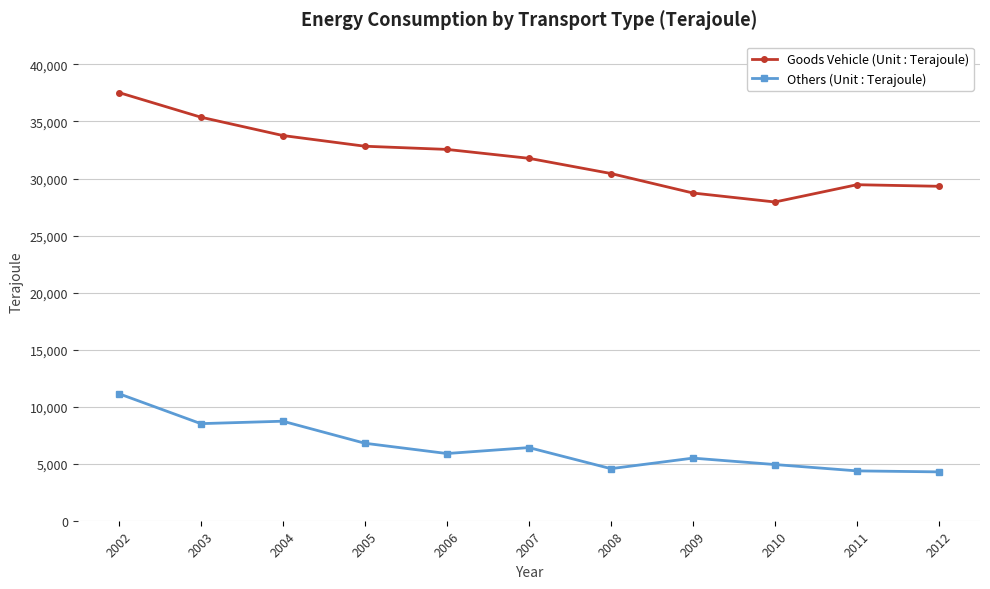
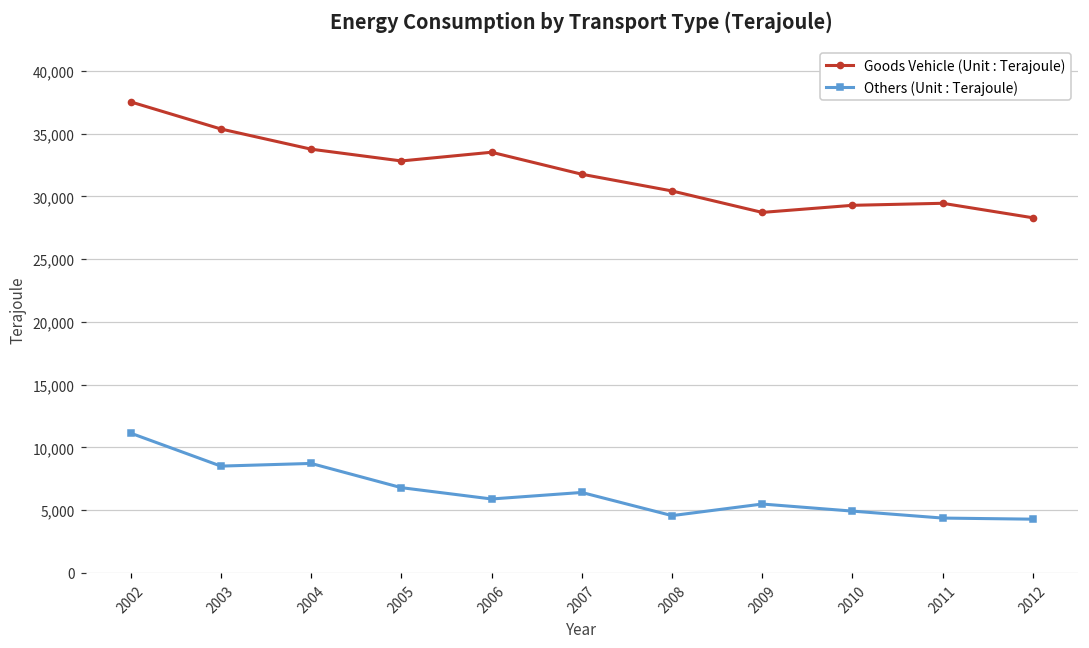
Goods Vehicle (Unit : Terajoule), 2006: 32,600 -> 33,500
Goods Vehicle (Unit : Terajoule), 2010: 27,900 -> 29,300
Goods Vehicle (Unit : Terajoule), 2012: 29,300 -> 28,300
